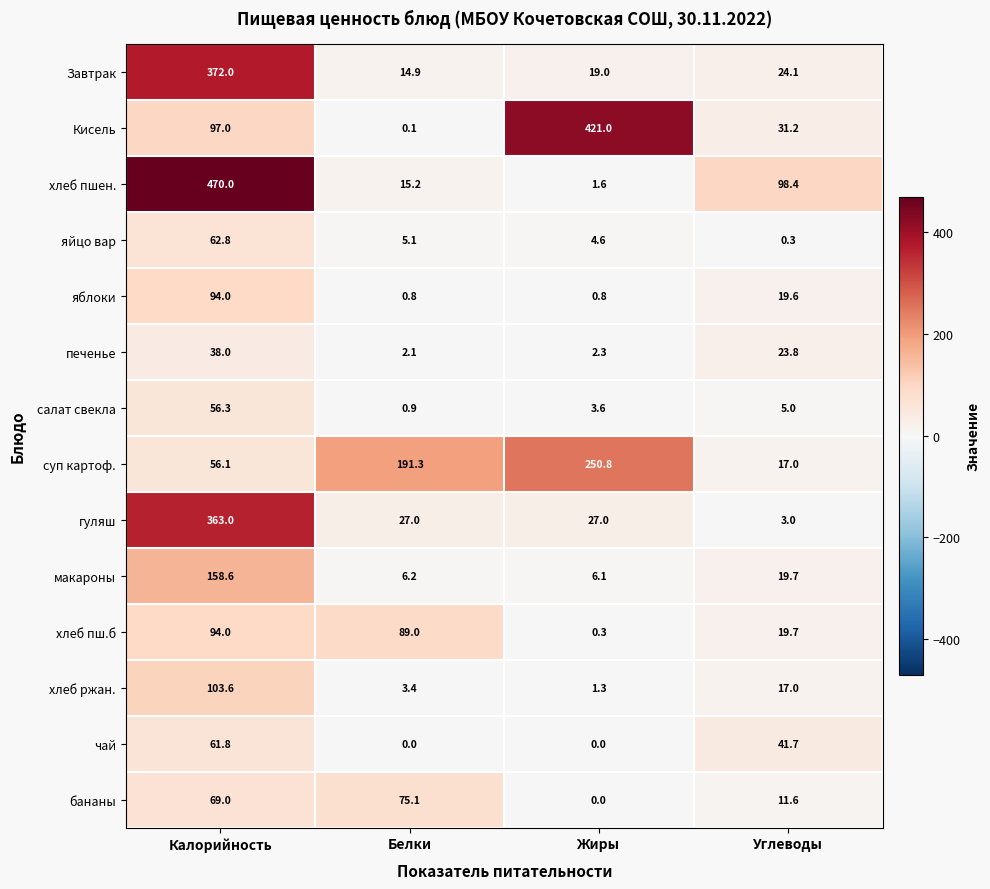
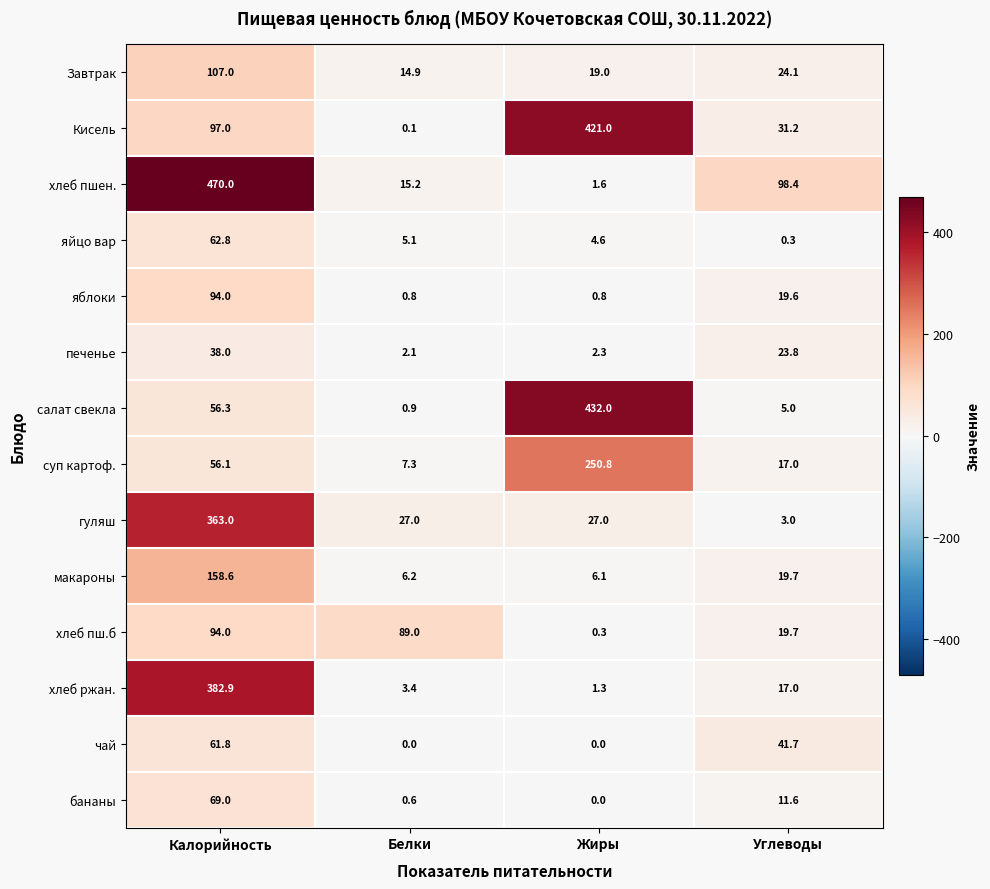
Завтрак, Калорийность: 372.0 -> 107.0
салат свекла, Жиры: 3.6 -> 432.0
суп картоф., Белки: 191.3 -> 7.3
хлеб ржан., Калорийность: 103.6 -> 382.9
бананы, Белки: 75.1 -> 0.6
